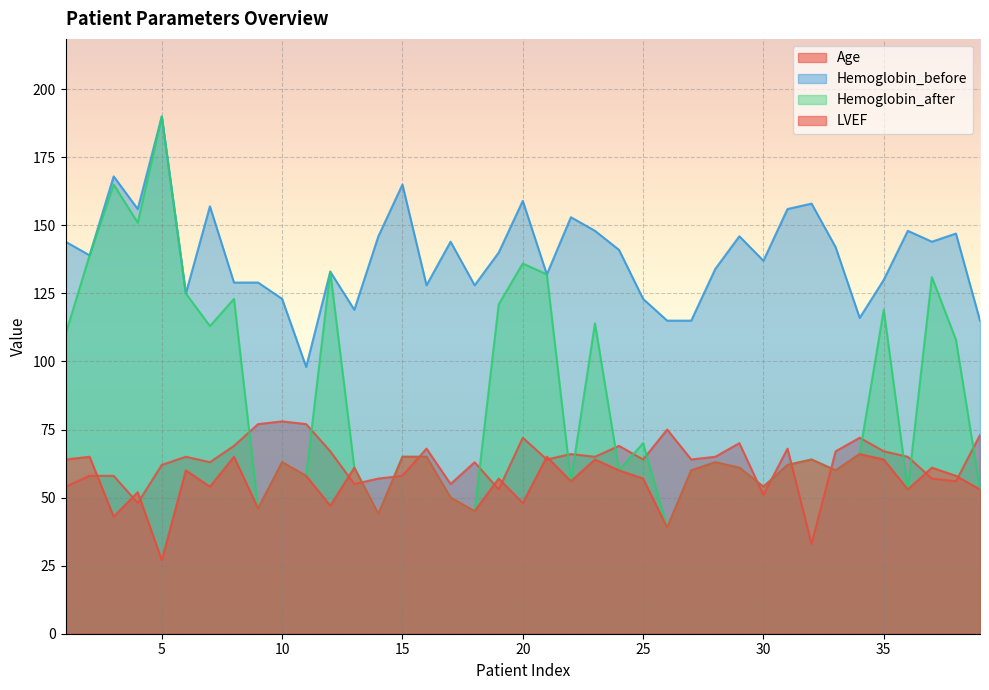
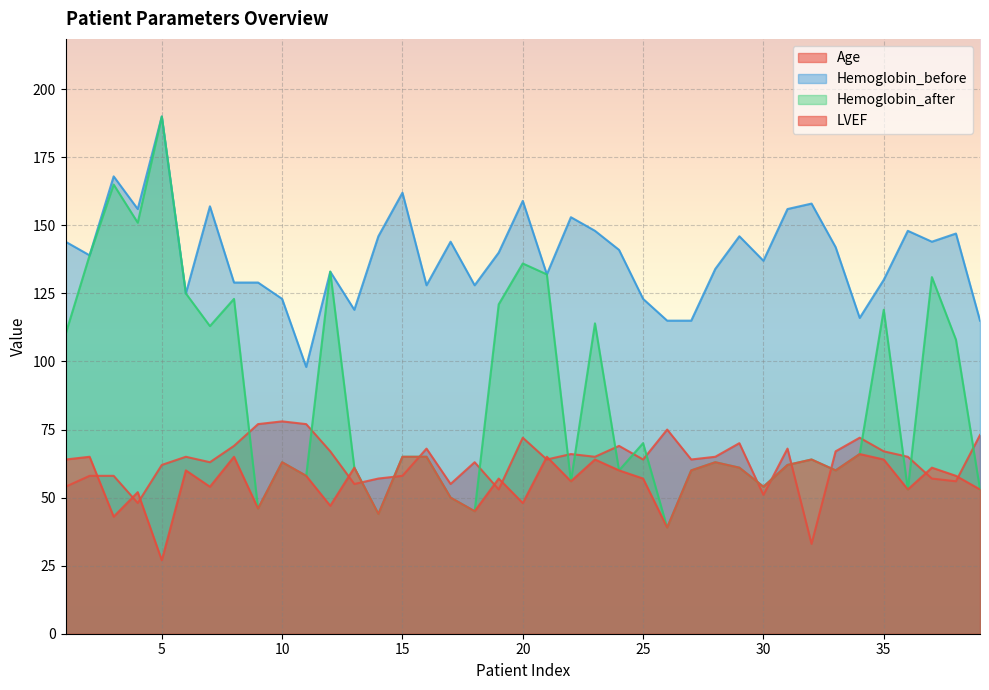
Hemoglobin_before, 15: 165 -> 162
